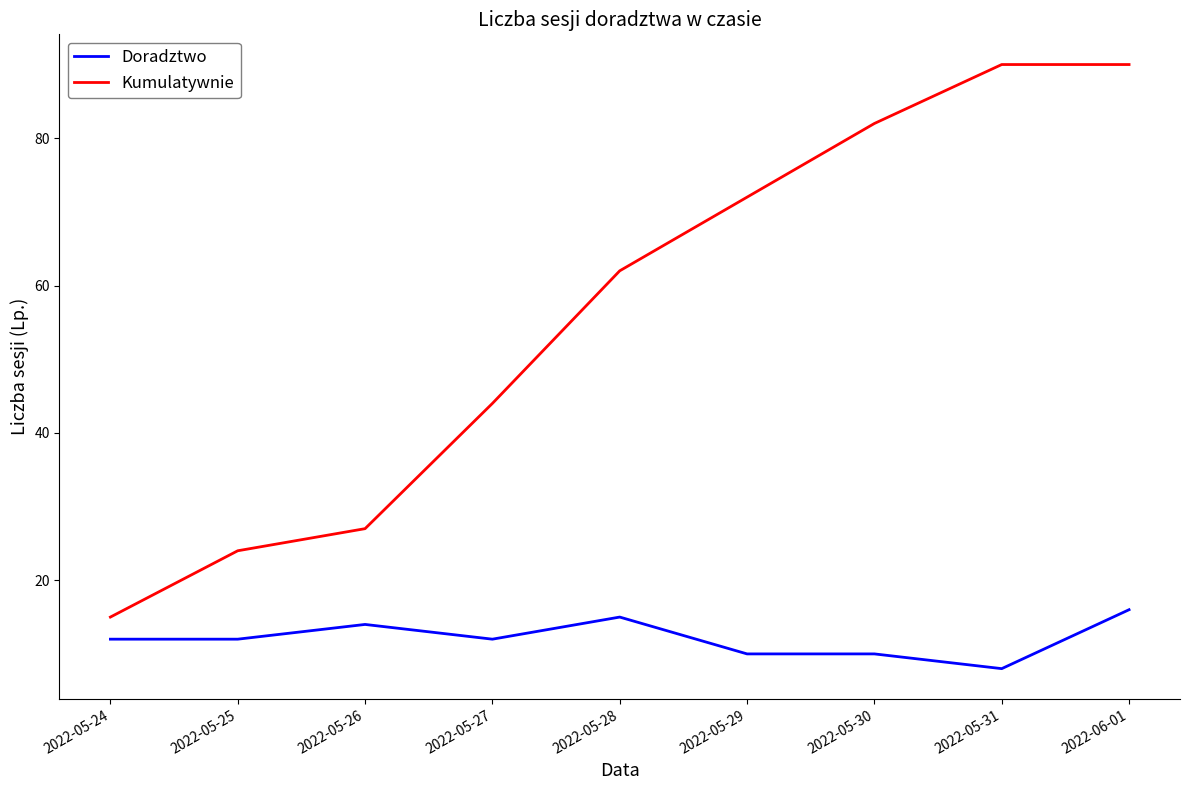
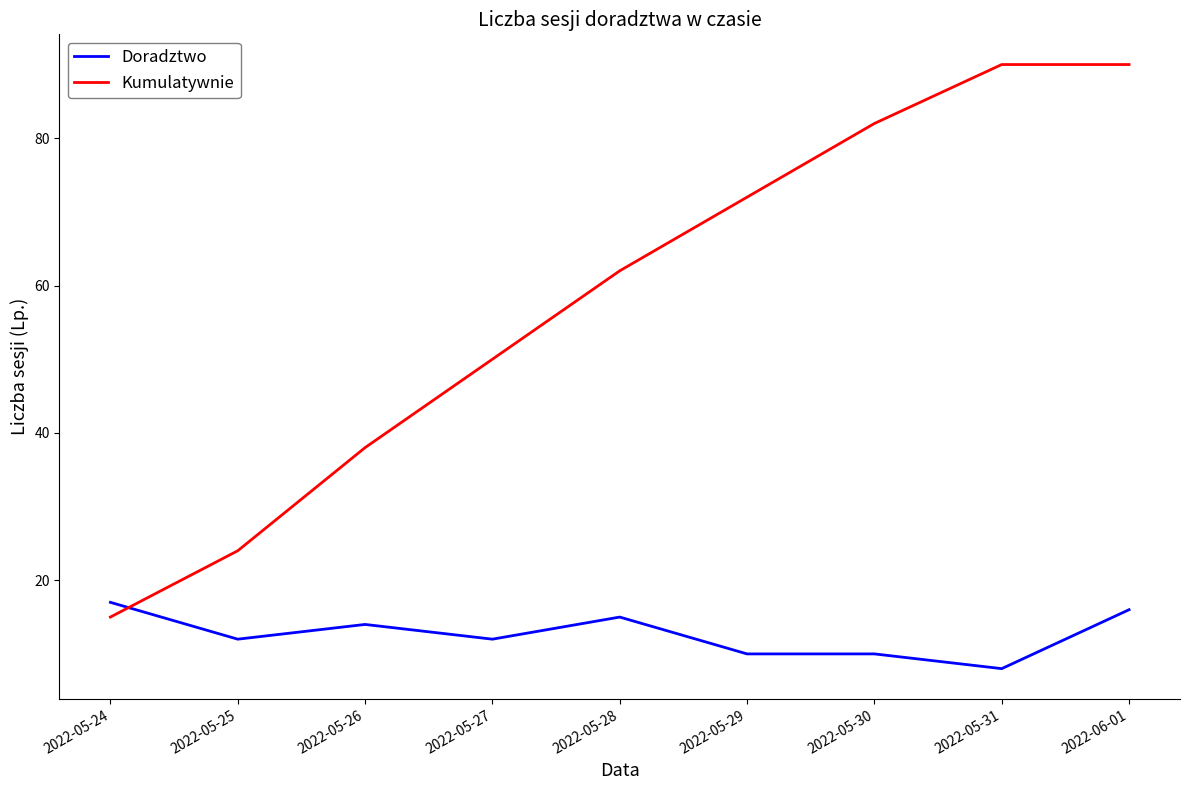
Doradztwo, 2022-05-24: 12 -> 17
Kumulatywnie, 2022-05-26: 27 -> 38
Kumulatywnie, 2022-05-27: 44 -> 50
